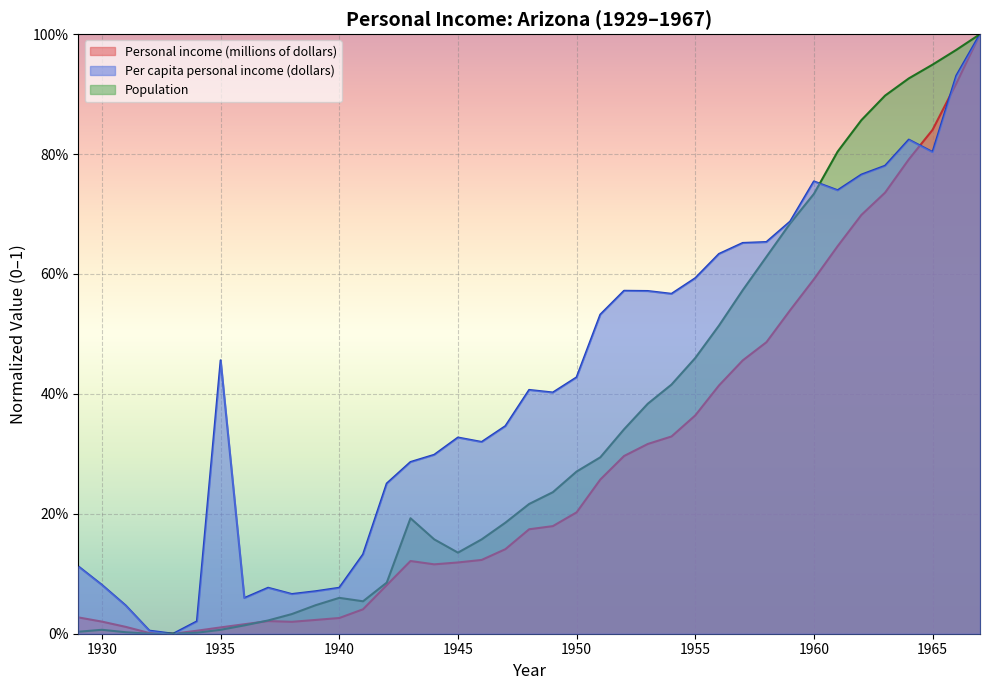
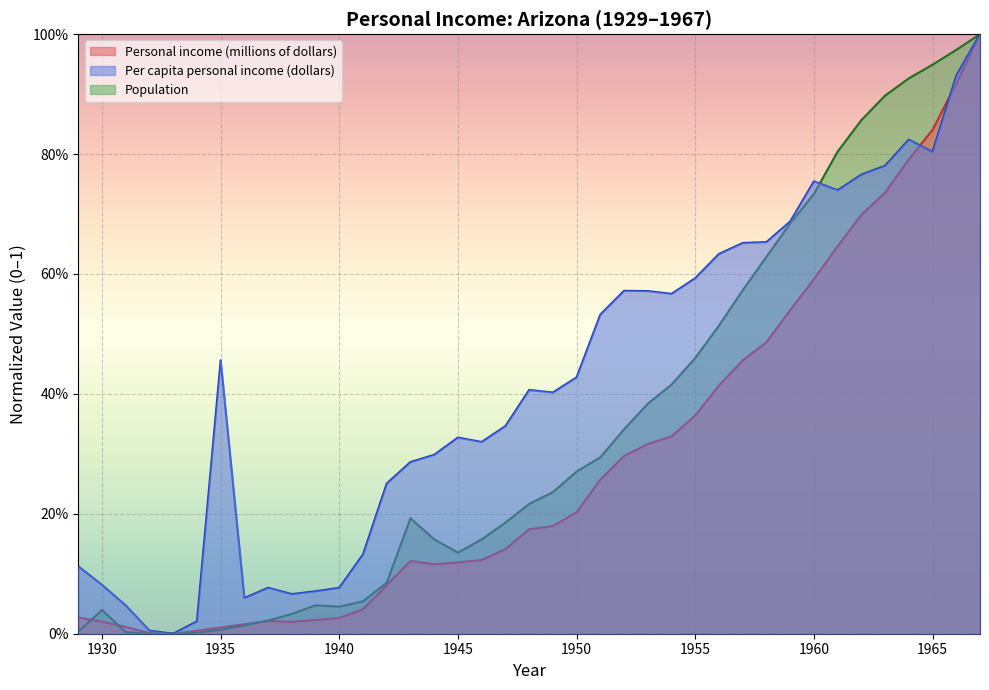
Population, 1930: 1% -> 4%
Population, 1940: 6% -> 5%
